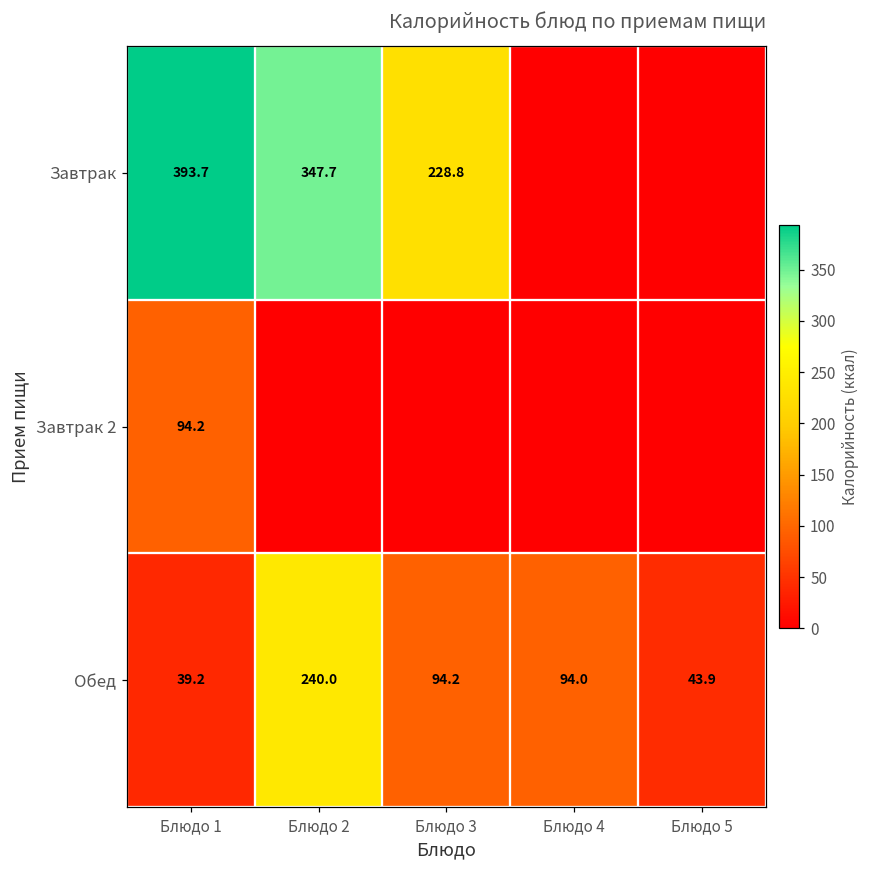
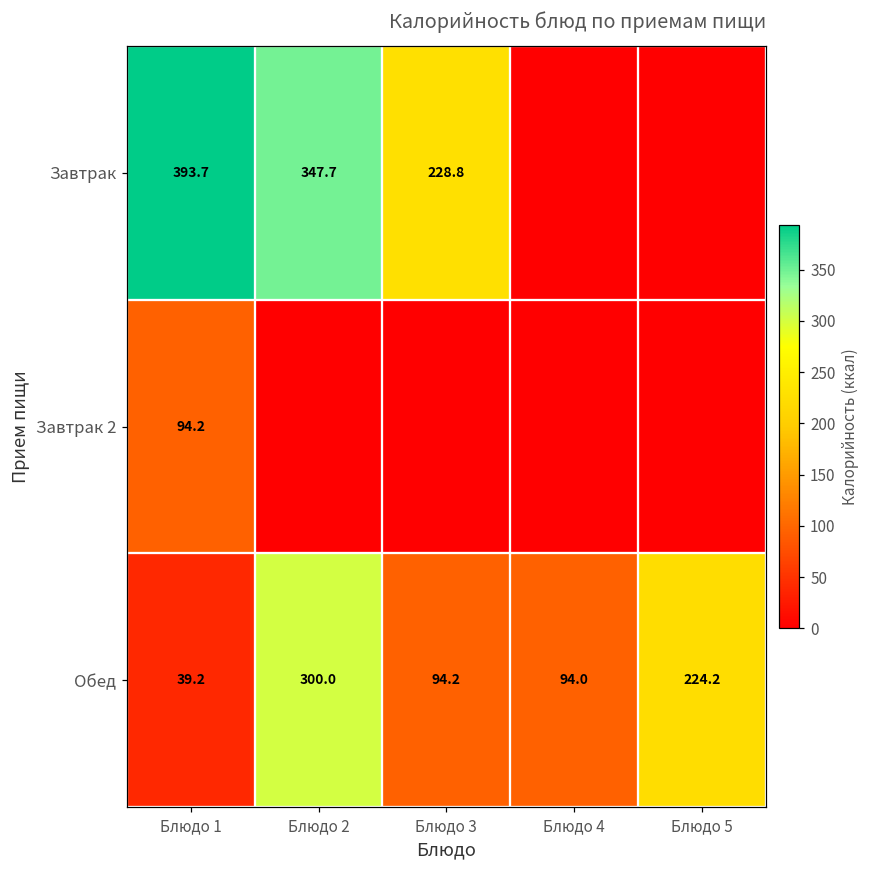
Обед, Блюдо 2: 240.0 -> 300.0
Обед, Блюдо 5: 43.9 -> 224.2
